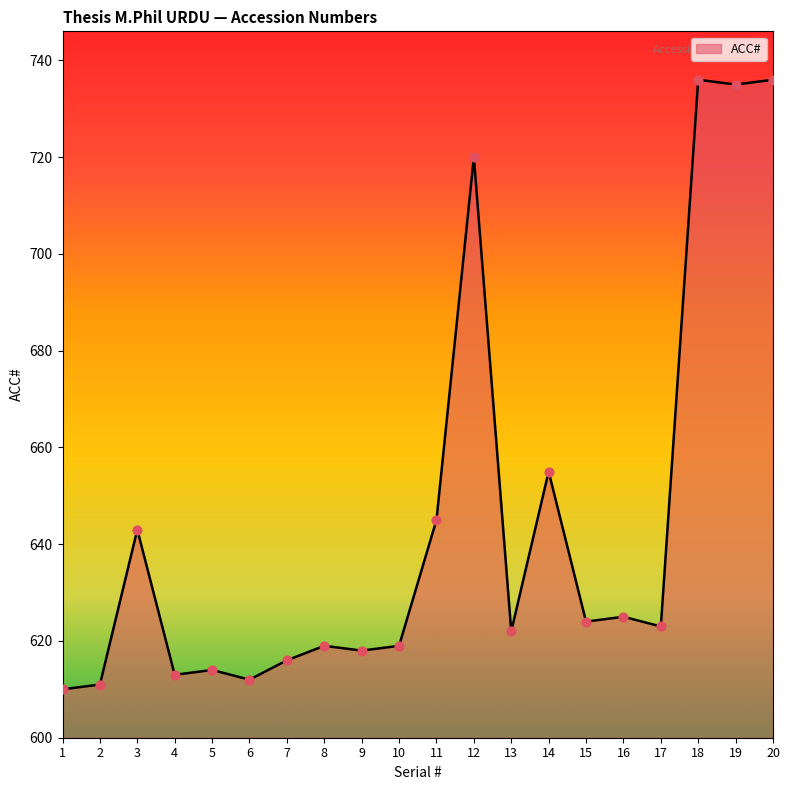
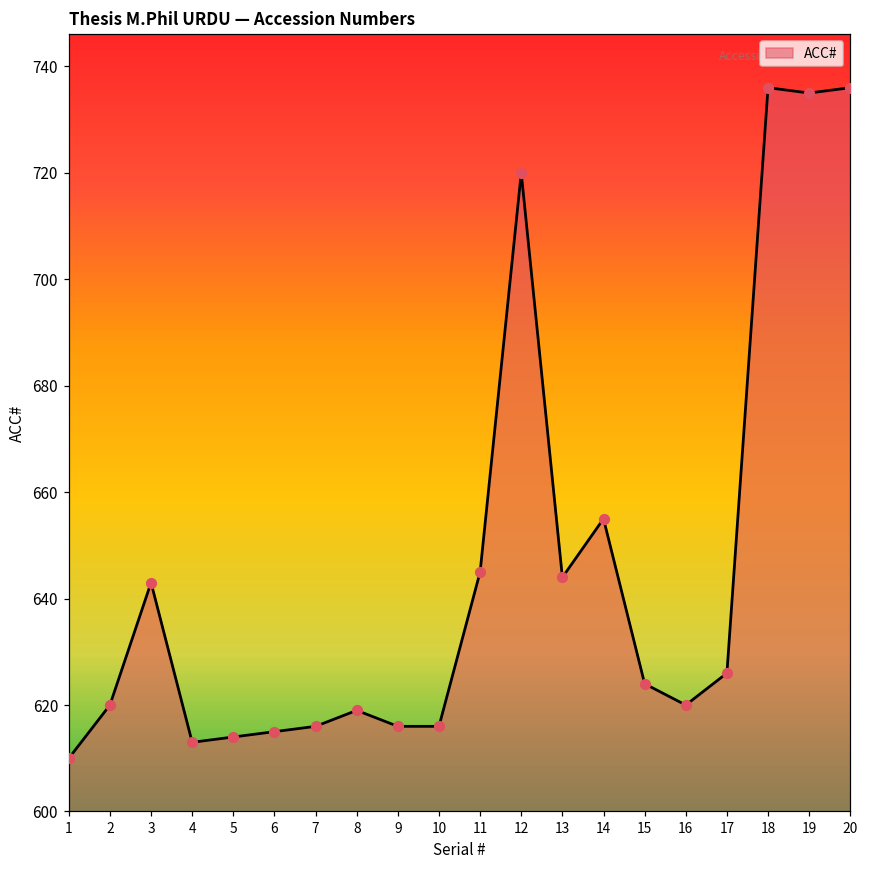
2: 611 -> 620
6: 612 -> 615
9: 618 -> 616
10: 619 -> 616
13: 622 -> 644
16: 625 -> 620
17: 623 -> 626
